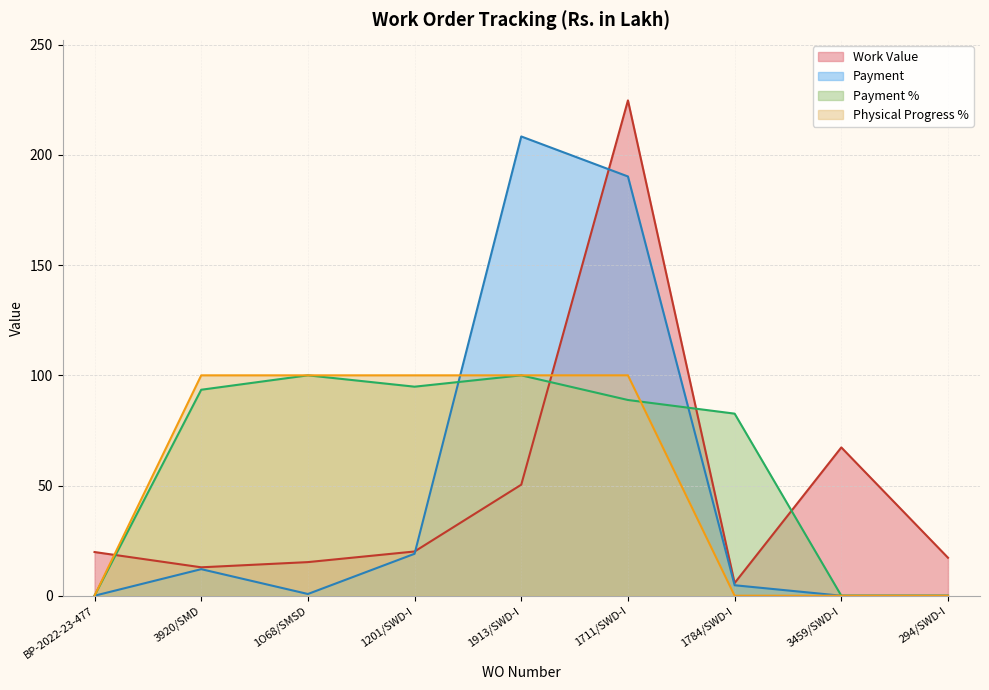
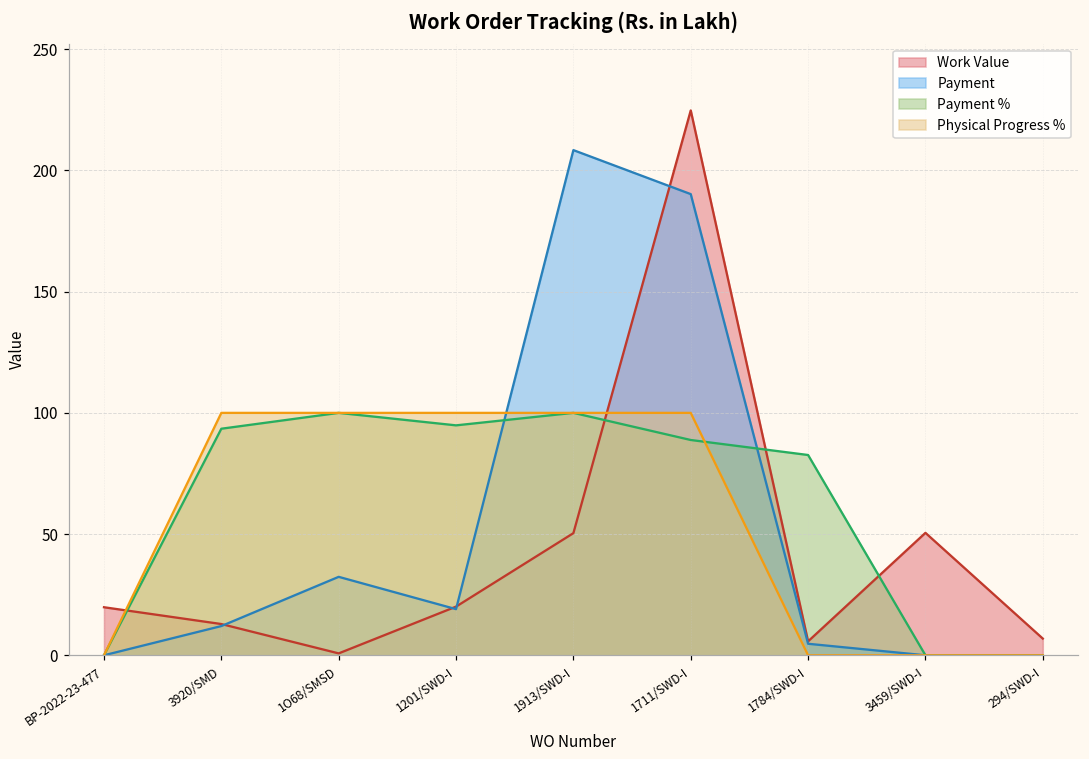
Work Value, 1O68/SMSD: 15 -> 1
Payment, 1O68/SMSD: 1 -> 32
Work Value, 3459/SWD-I: 67 -> 51
Work Value, 294/SWD-I: 17 -> 7
